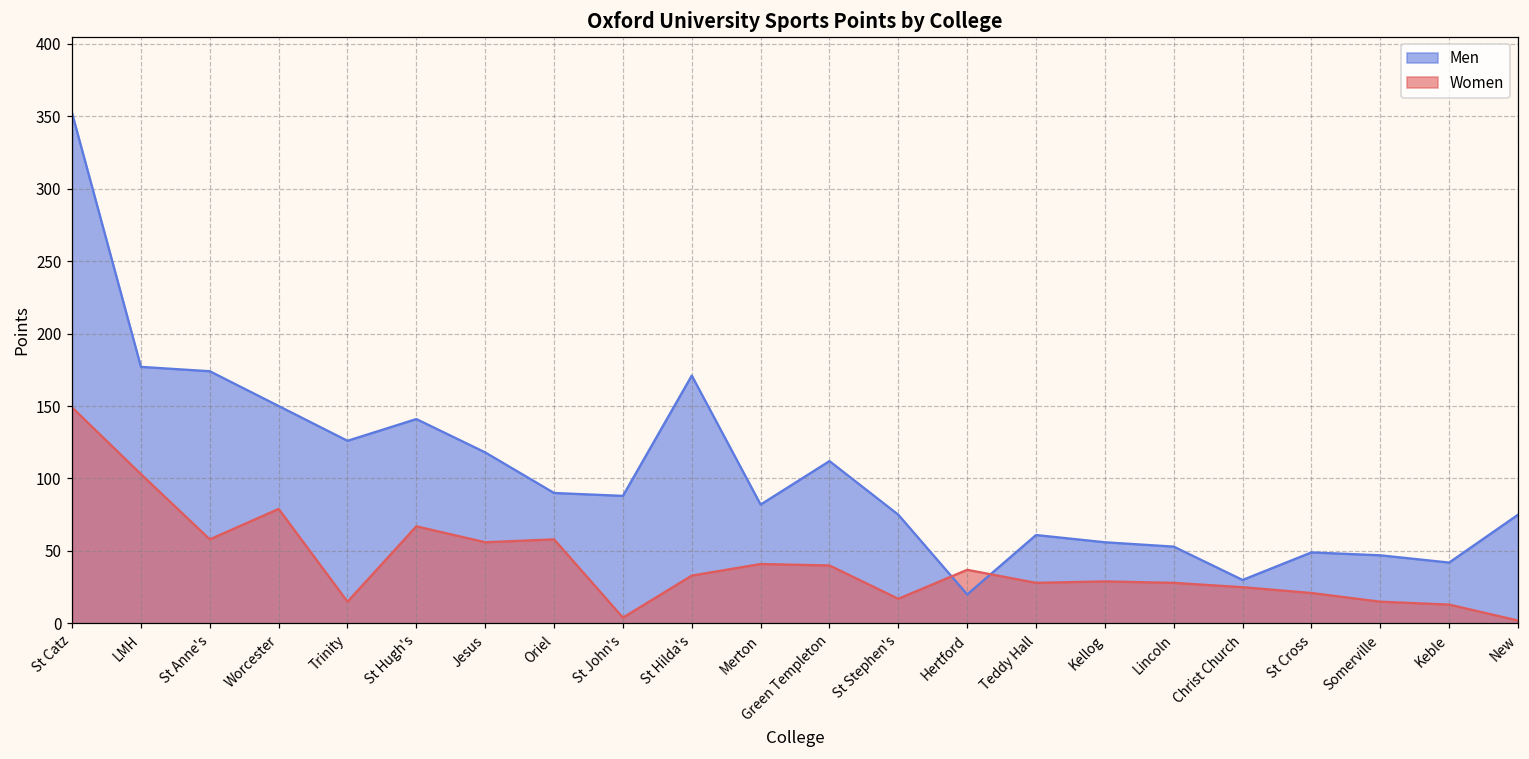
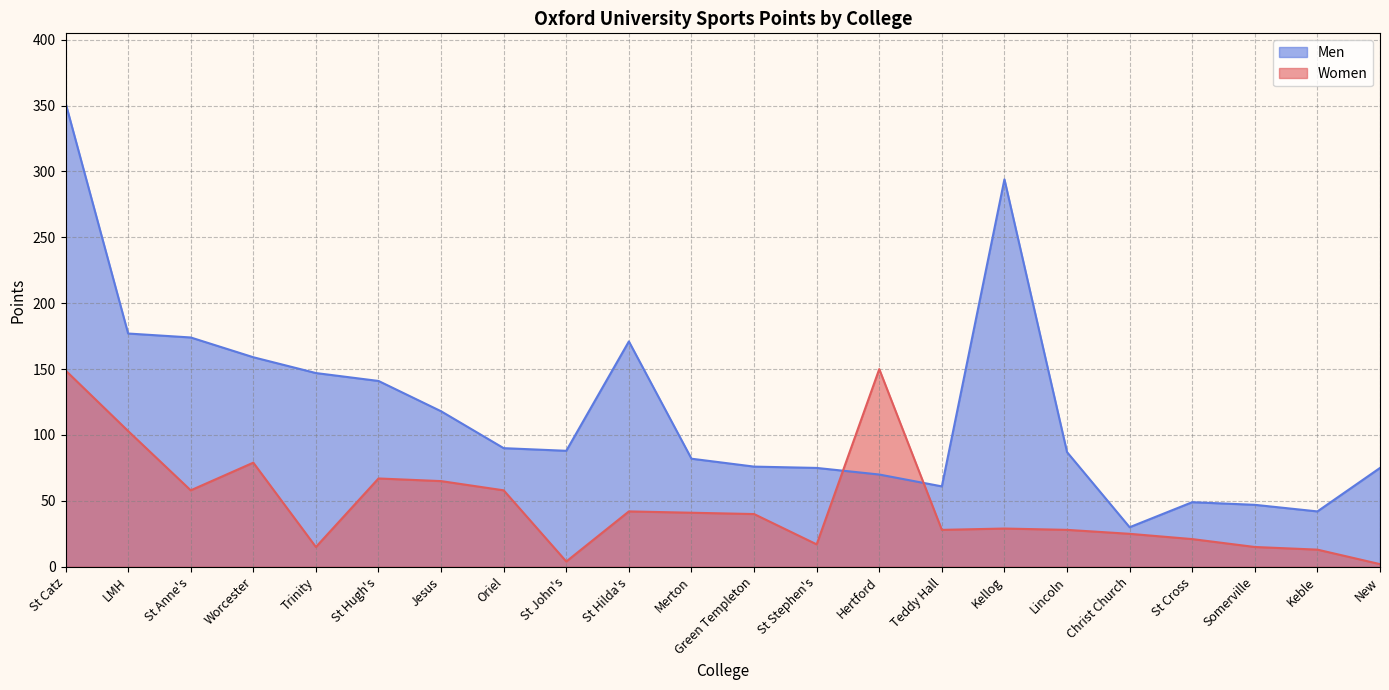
Men, Worcester: 150 -> 159
Men, Trinity: 126 -> 147
Women, Jesus: 56 -> 65
Women, St Hilda's: 33 -> 42
Men, Green Templeton: 112 -> 76
Men, Hertford: 20 -> 70
Women, Hertford: 37 -> 150
Men, Kellog: 56 -> 294
Men, Lincoln: 53 -> 87
